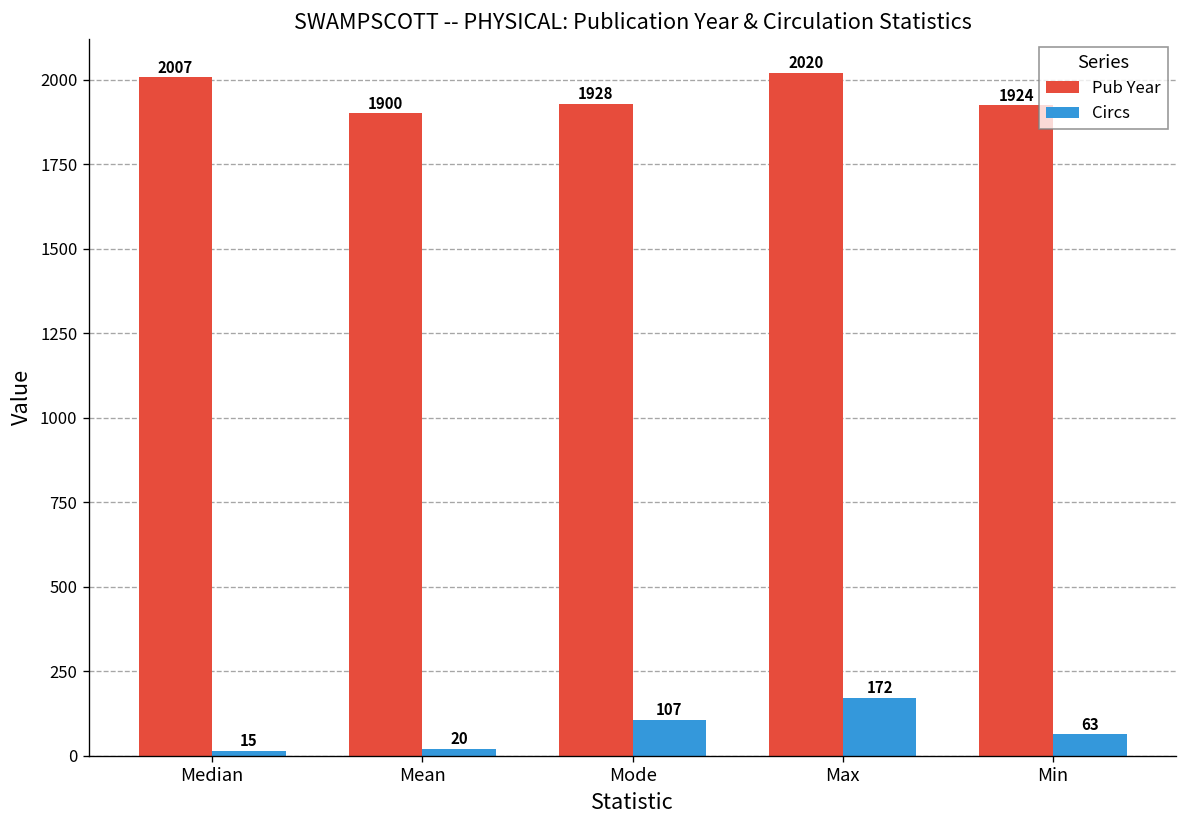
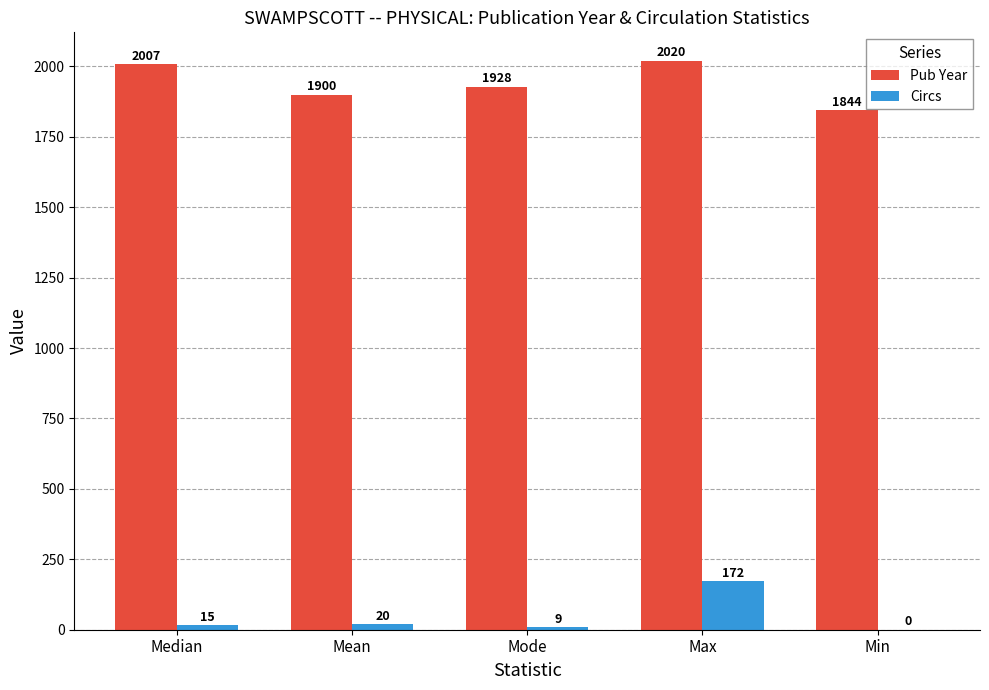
Circs, Mode: 107 -> 9
Pub Year, Min: 1924 -> 1844
Circs, Min: 63 -> 0
